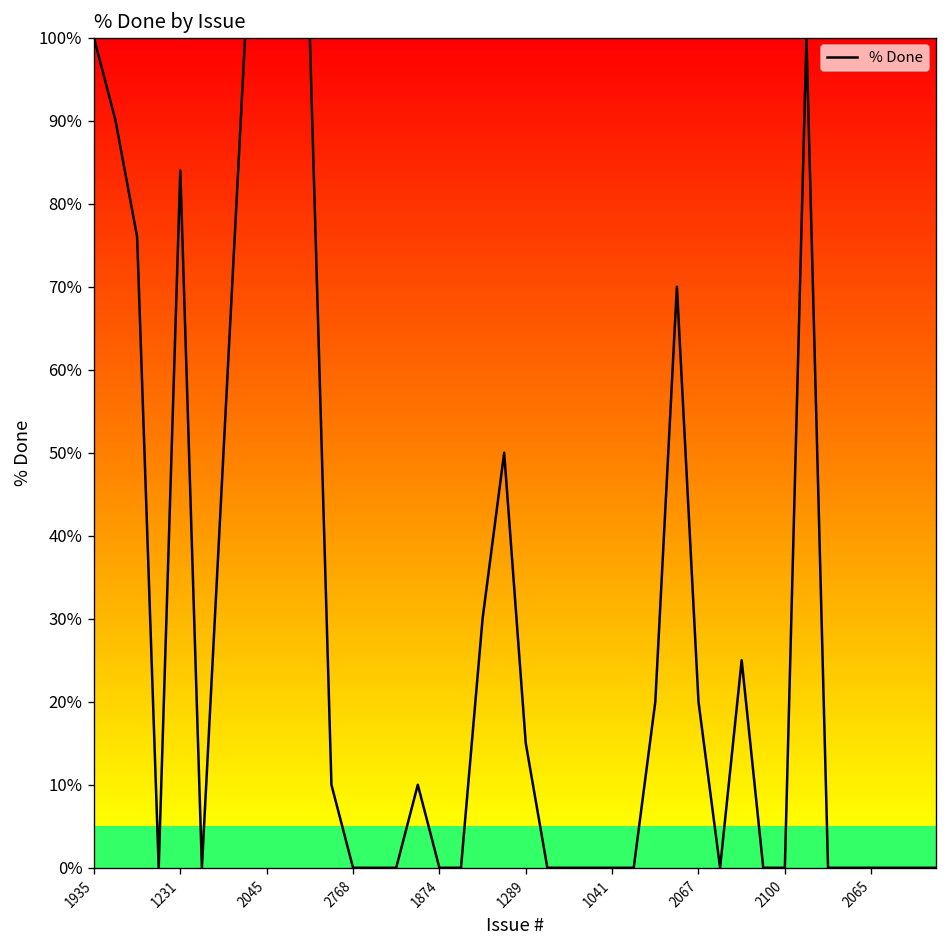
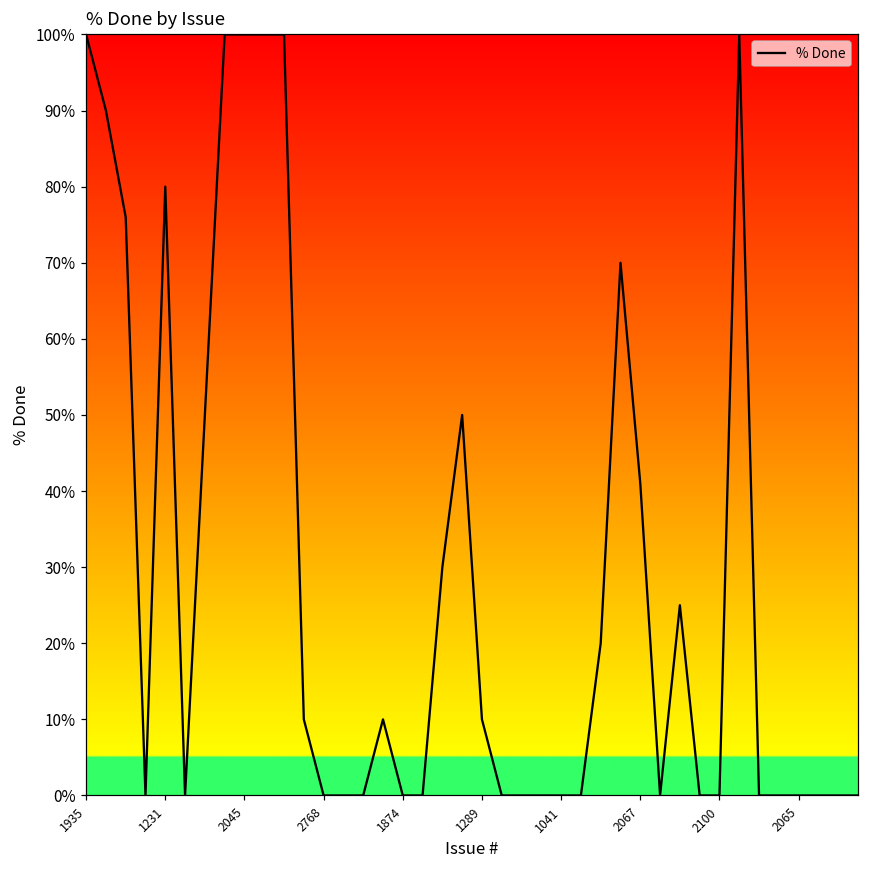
1231: 84% -> 80%
1289: 15% -> 10%
2067: 20% -> 41%
